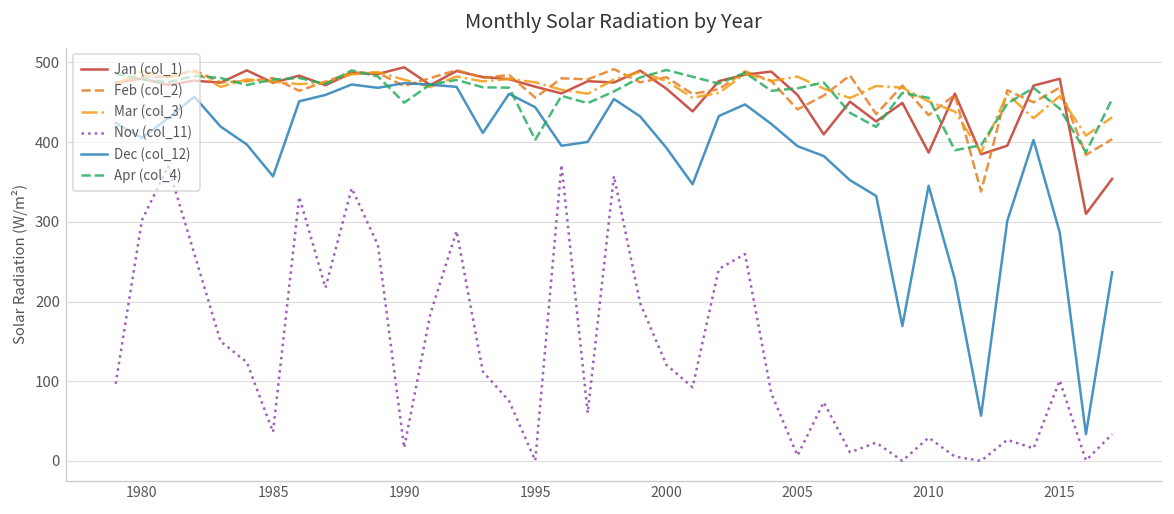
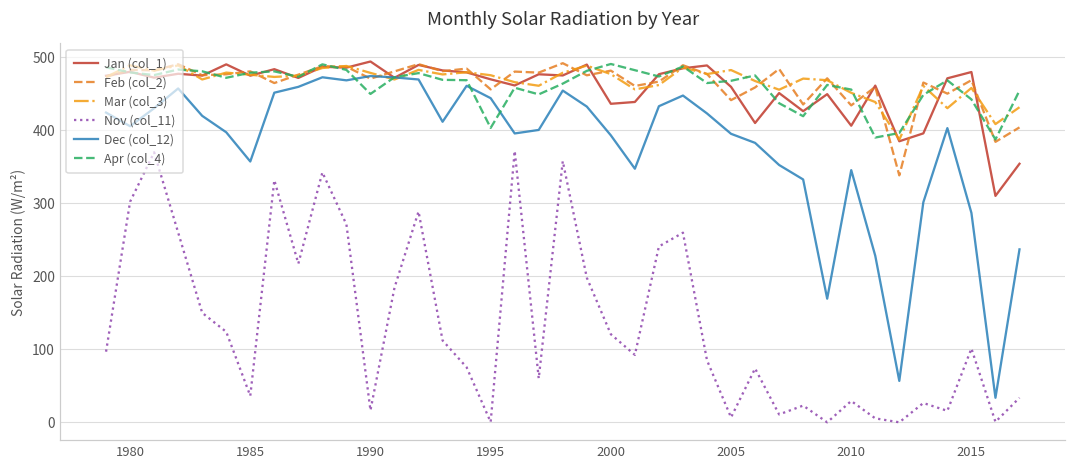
Jan (col_1), 2000: 470 -> 440
Jan (col_1), 2010: 390 -> 410
